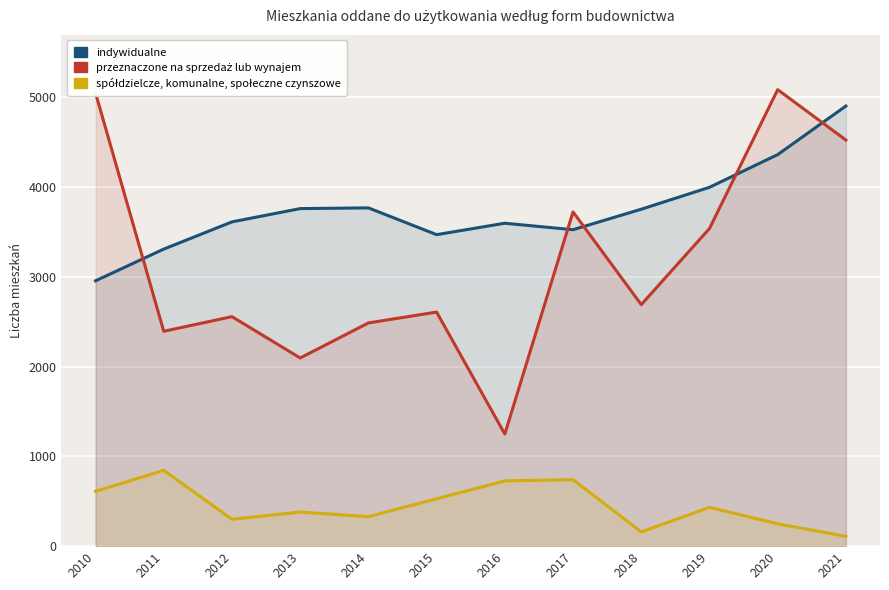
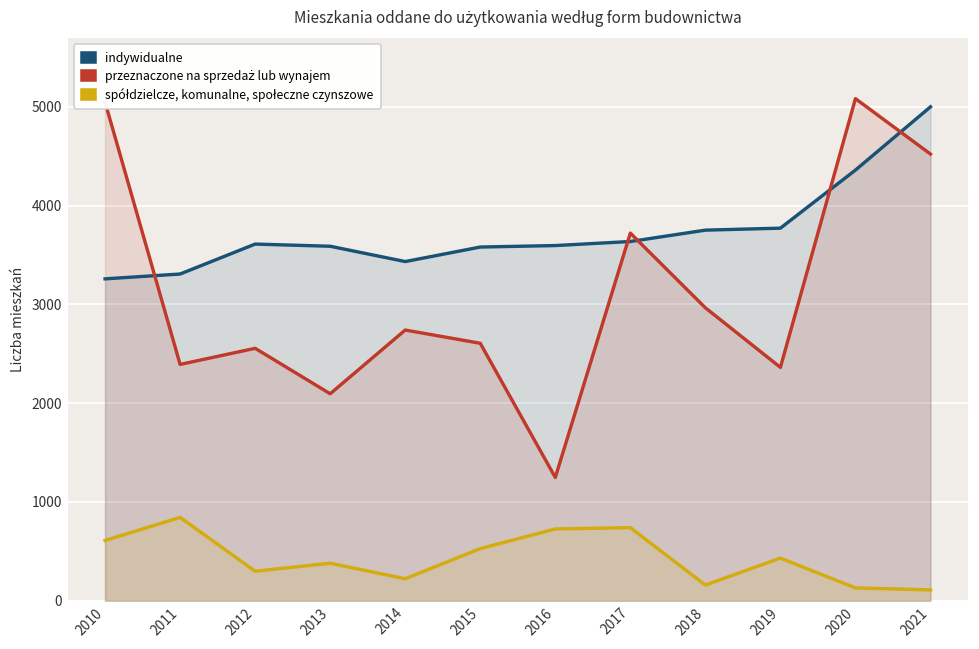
indywidualne, 2010: 3000 -> 3300
indywidualne, 2013: 3800 -> 3600
indywidualne, 2014: 3800 -> 3400
przeznaczone na sprzedaż lub wynajem, 2014: 2500 -> 2700
spółdzielcze, komunalne, społeczne czynszowe, 2014: 300 -> 200
indywidualne, 2015: 3500 -> 3600
indywidualne, 2017: 3500 -> 3600
przeznaczone na sprzedaż lub wynajem, 2018: 2700 -> 3000
indywidualne, 2019: 4000 -> 3800
przeznaczone na sprzedaż lub wynajem, 2019: 3500 -> 2400
spółdzielcze, komunalne, społeczne czynszowe, 2020: 200 -> 100
indywidualne, 2021: 4900 -> 5000
